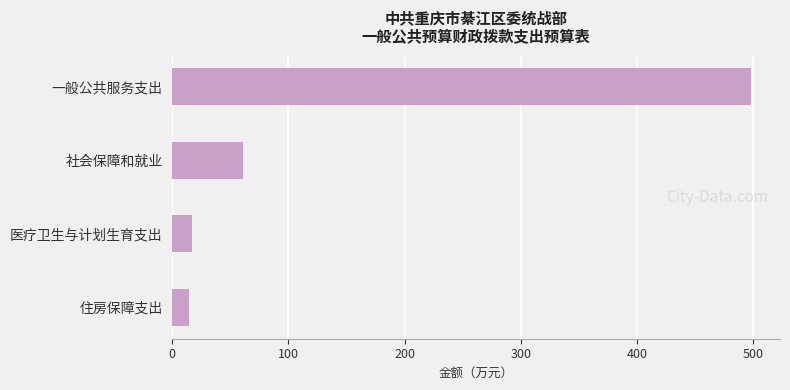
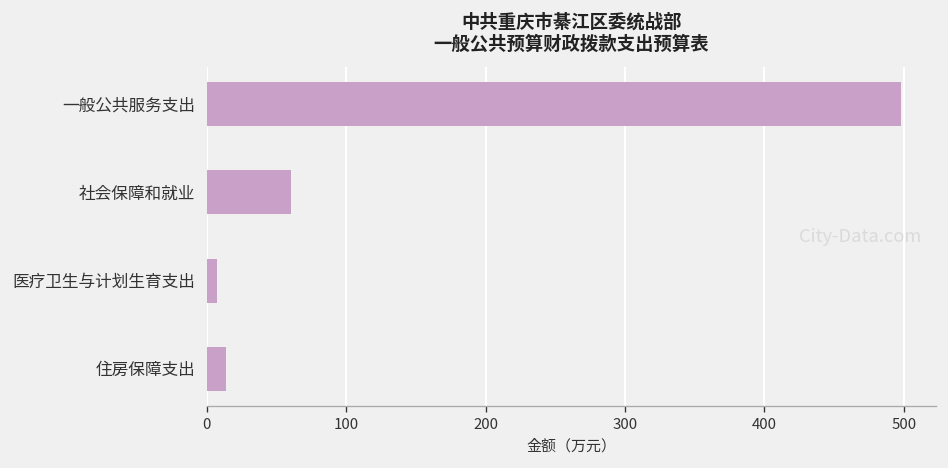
医疗卫生与计划生育支出: 17 -> 7
